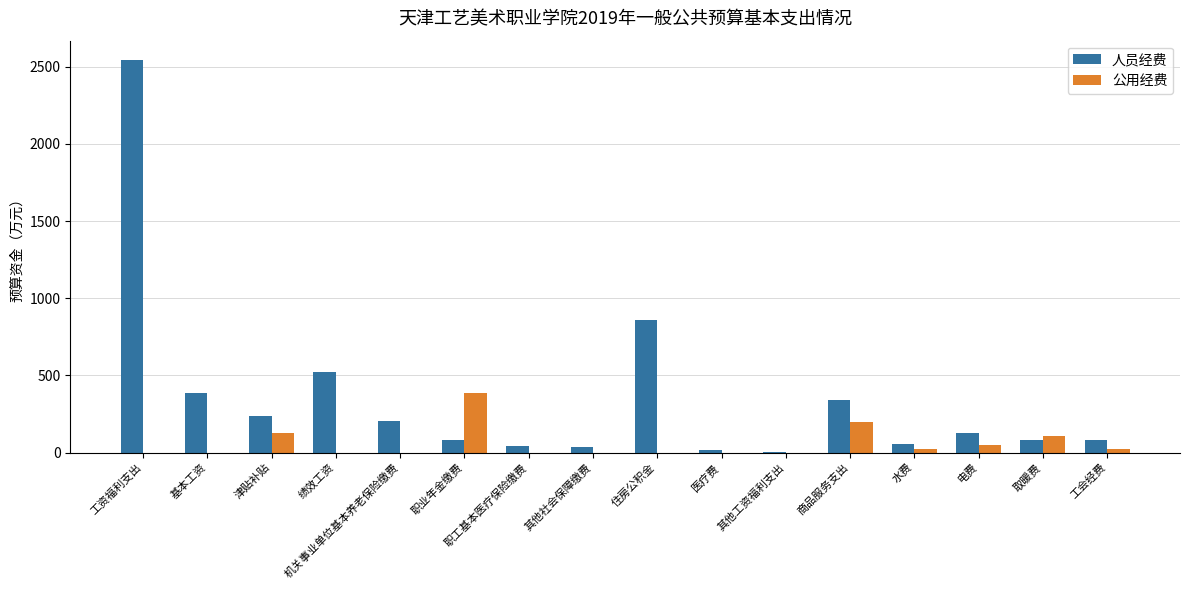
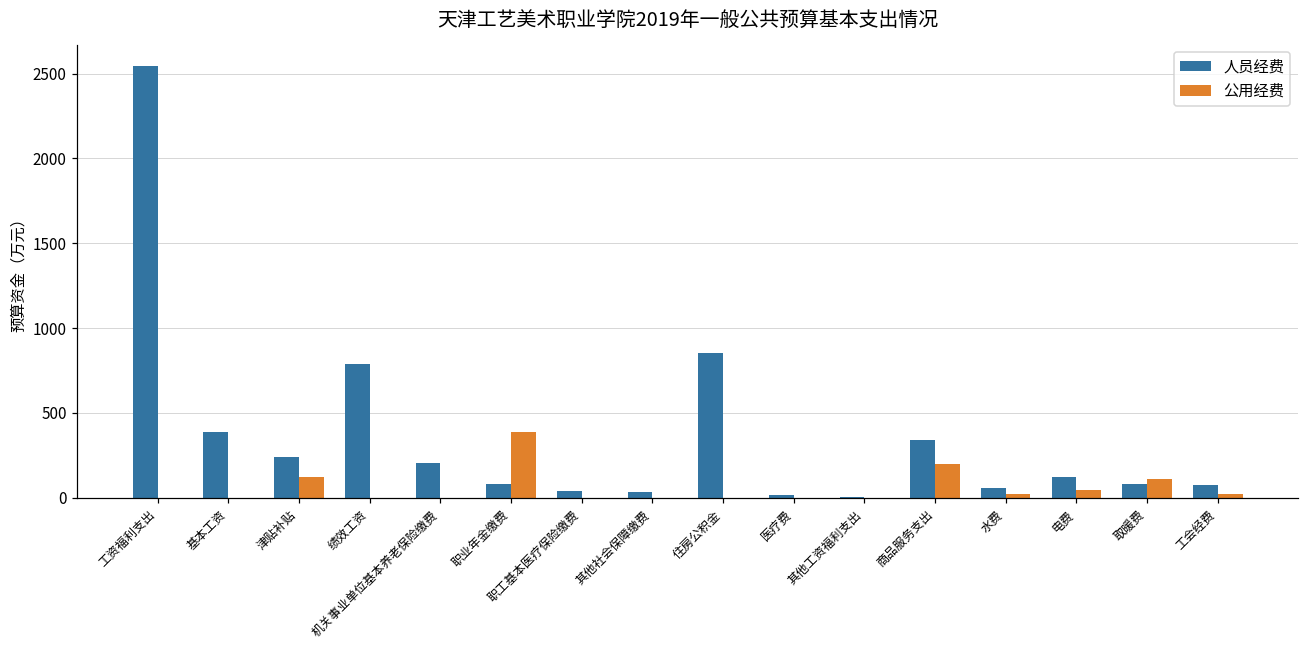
人员经费, 绩效工资: 520 -> 790
